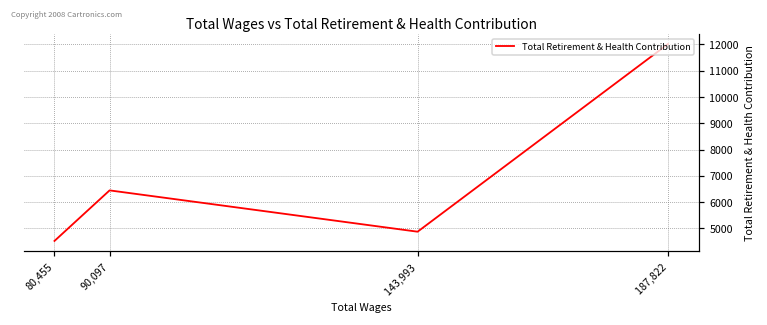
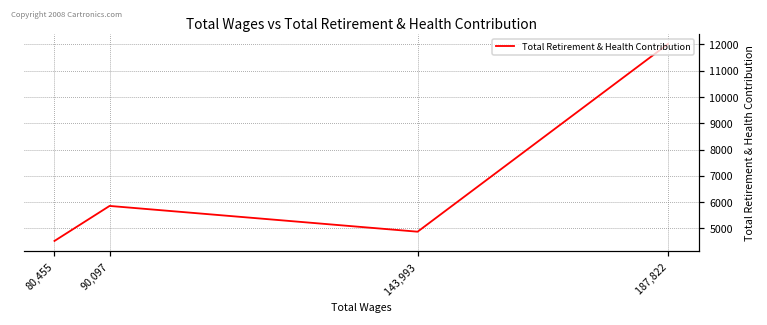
90,097: 6400 -> 5900
